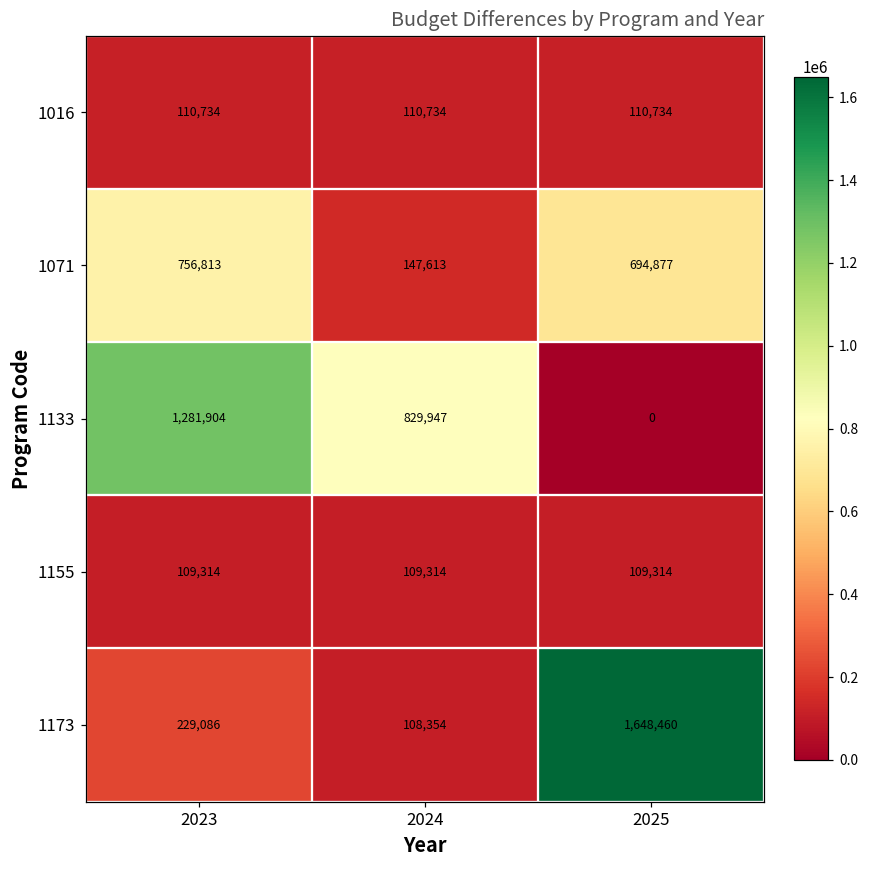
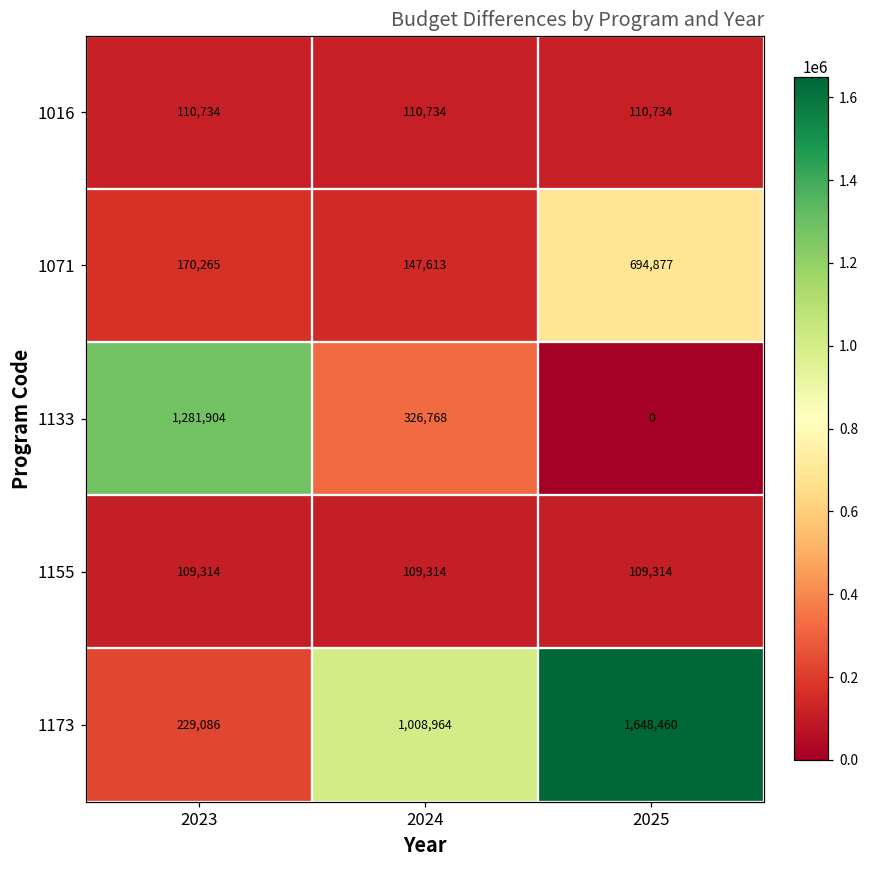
1071, 2023: 756,813 -> 170,265
1133, 2024: 829,947 -> 326,768
1173, 2024: 108,354 -> 1,008,964
